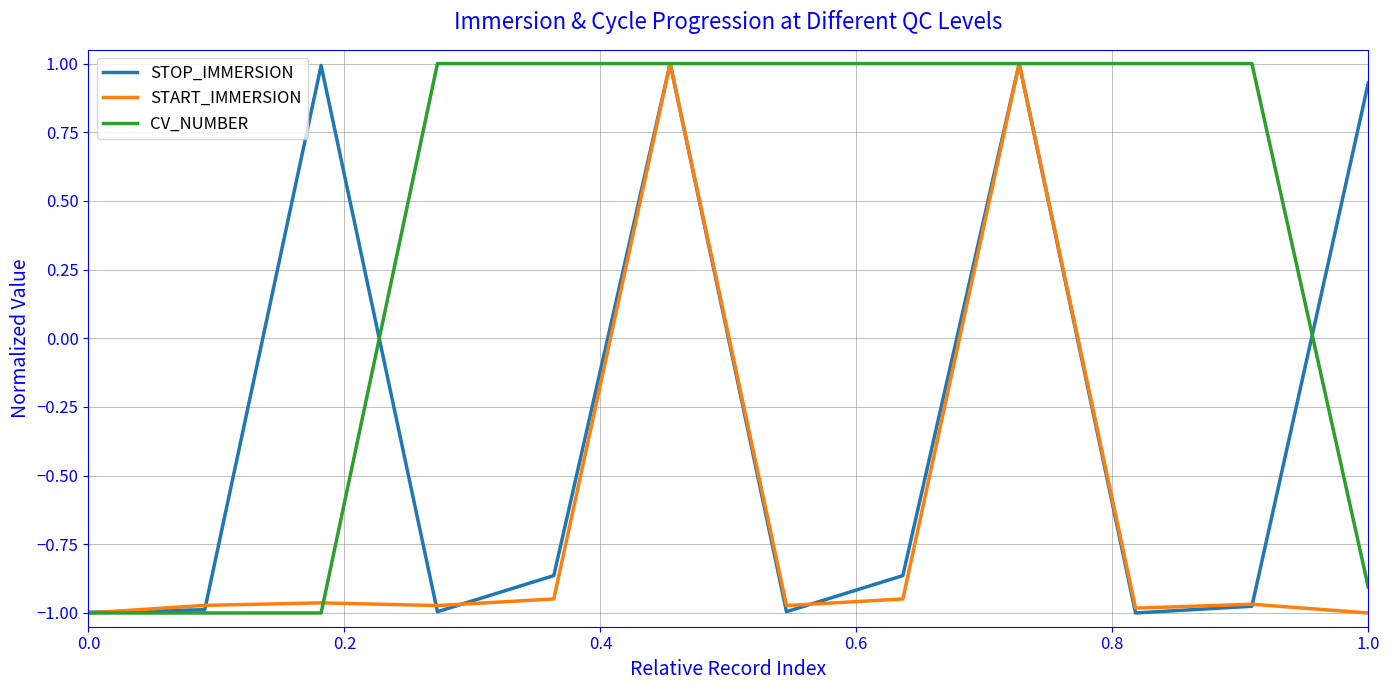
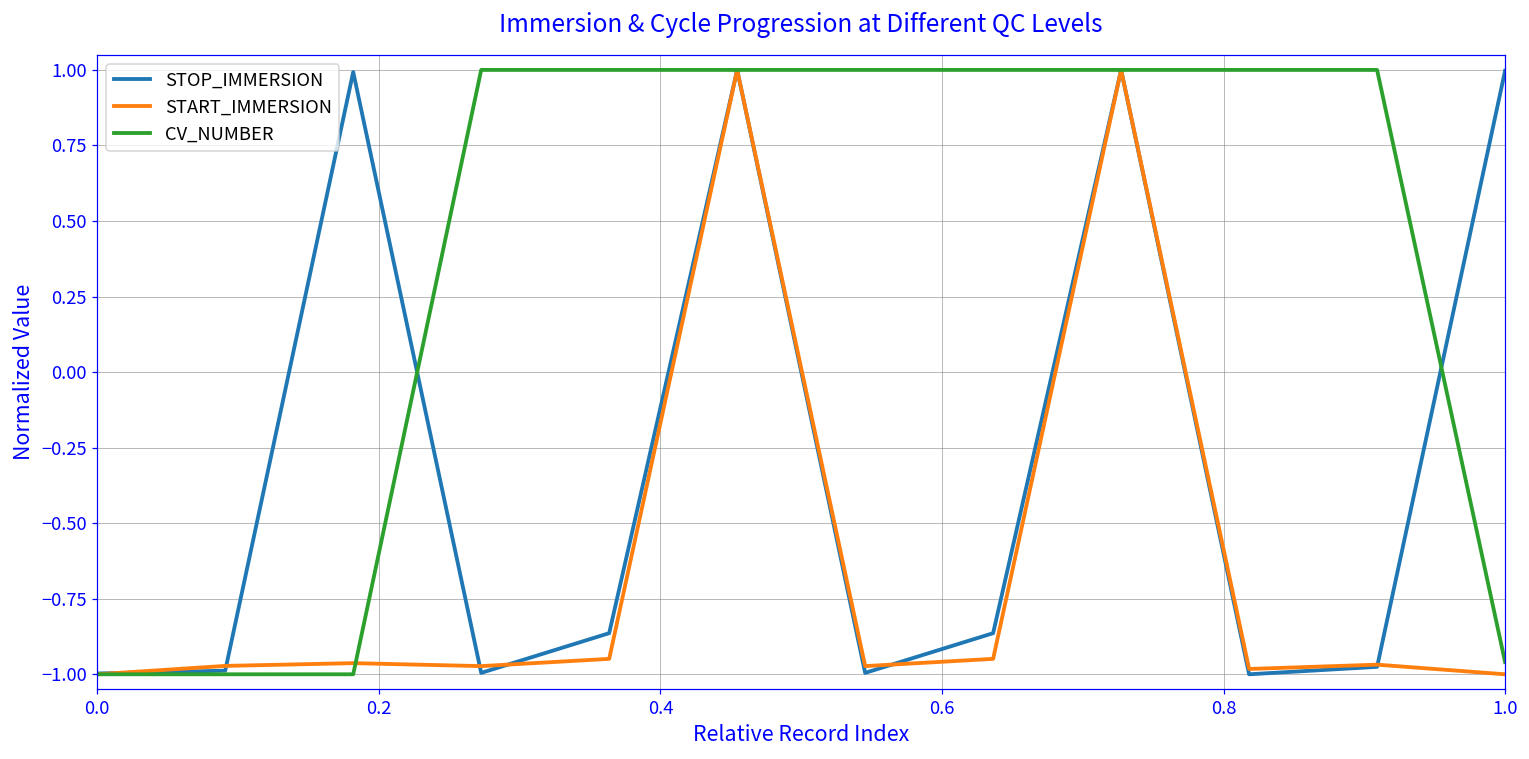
STOP_IMMERSION, 1.0: 0.93 -> 1.00
CV_NUMBER, 1.0: -0.91 -> -0.96
